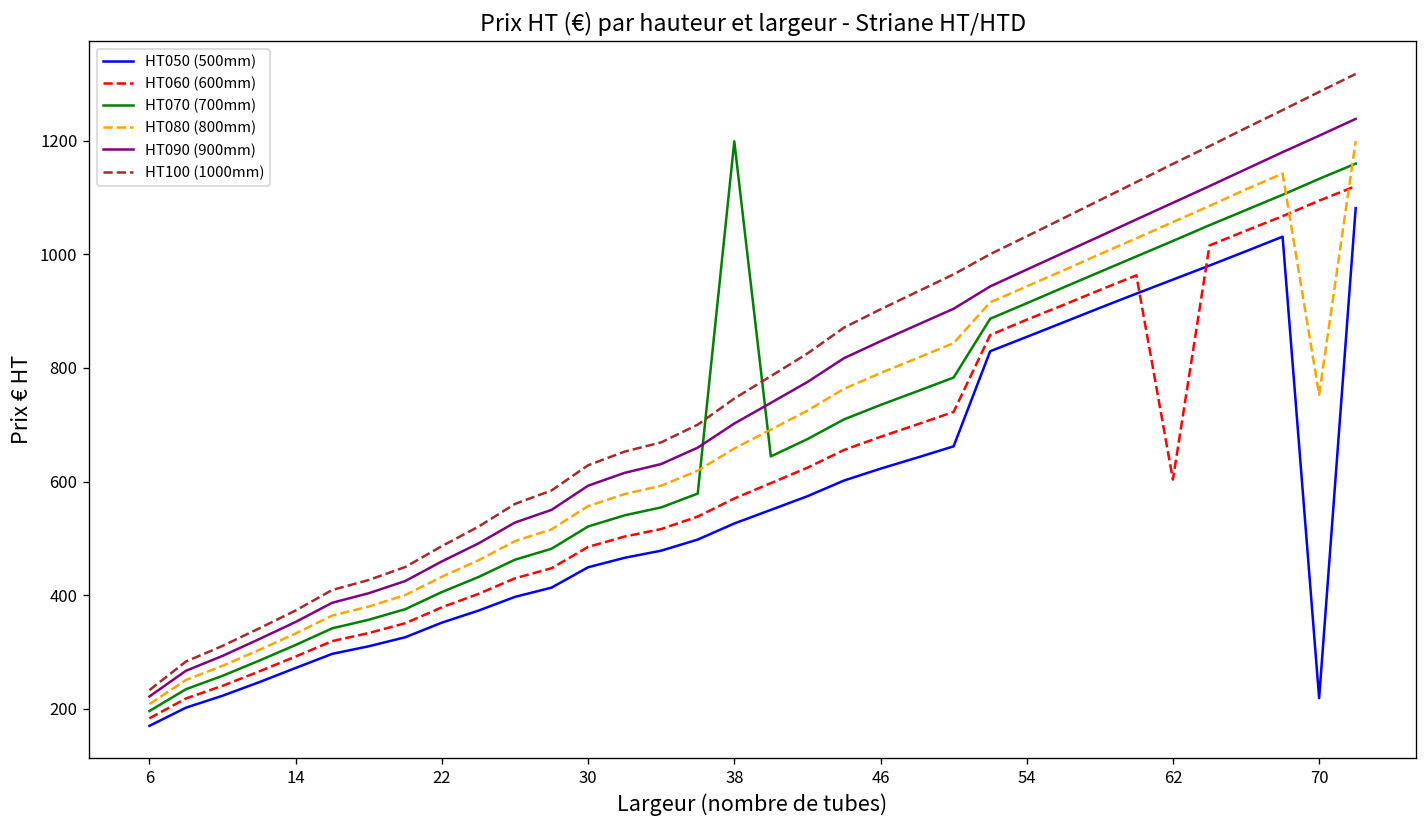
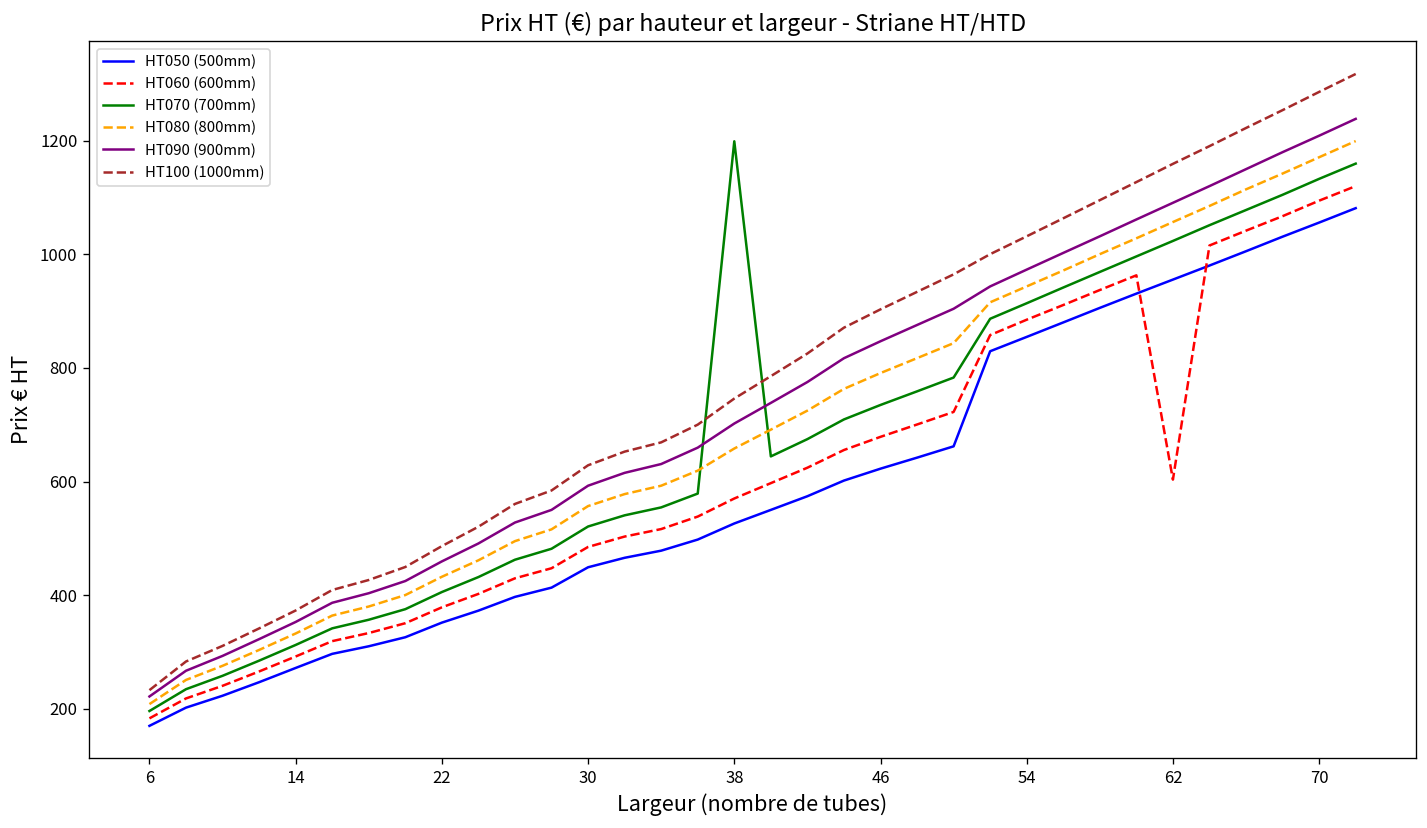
HT050 (500mm), 70: 220 -> 1060
HT080 (800mm), 70: 750 -> 1170
